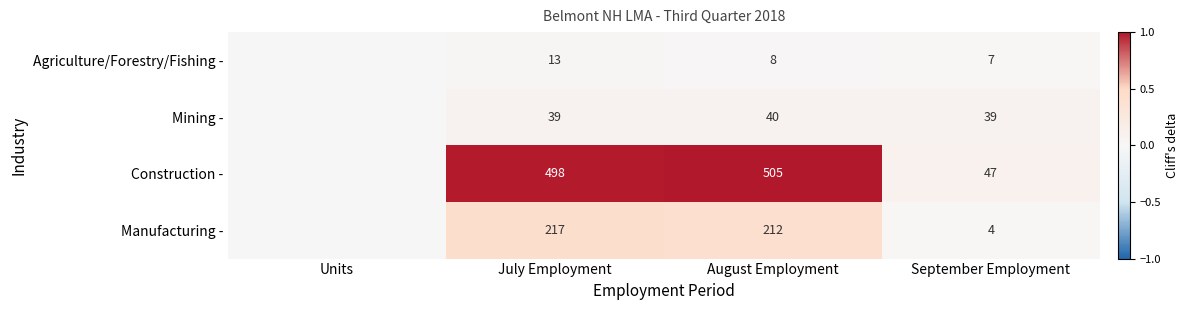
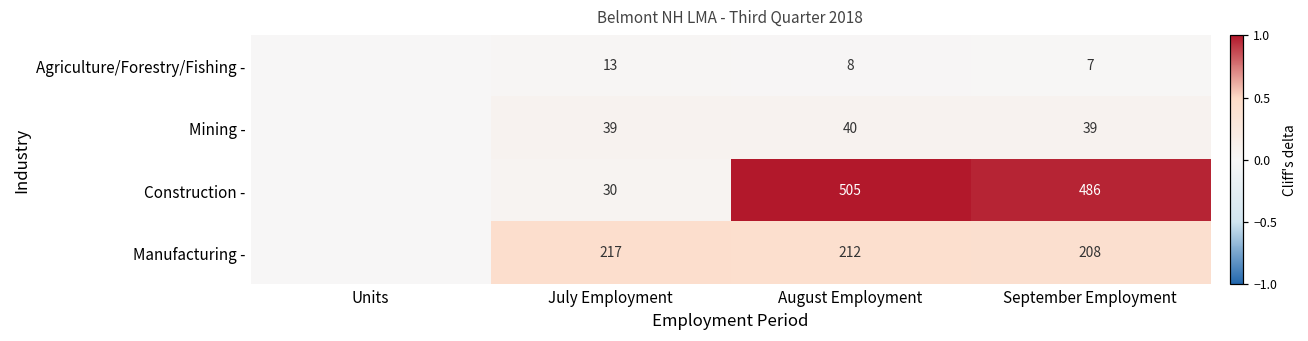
Construction -, July Employment: 498 -> 30
Construction -, September Employment: 47 -> 486
Manufacturing -, September Employment: 4 -> 208
